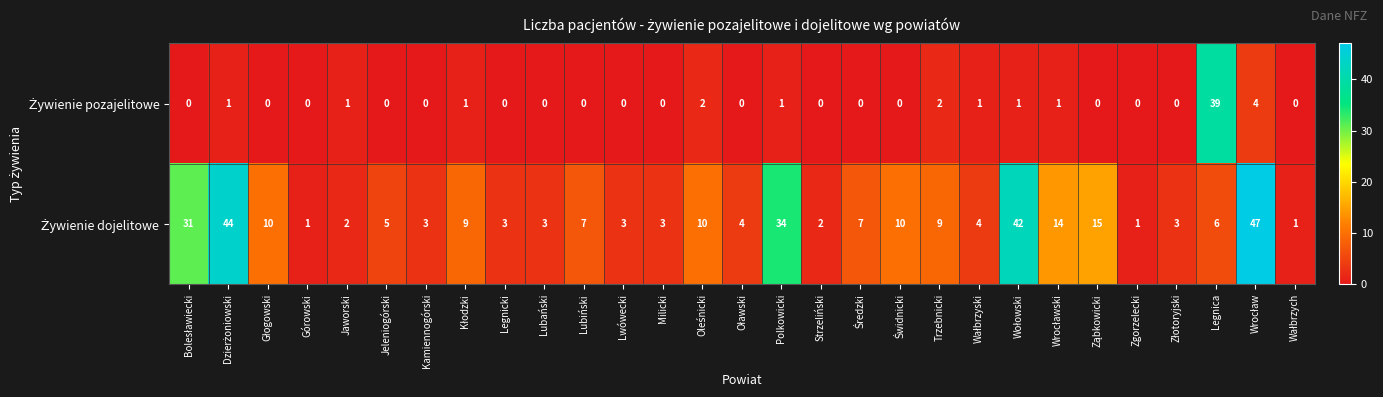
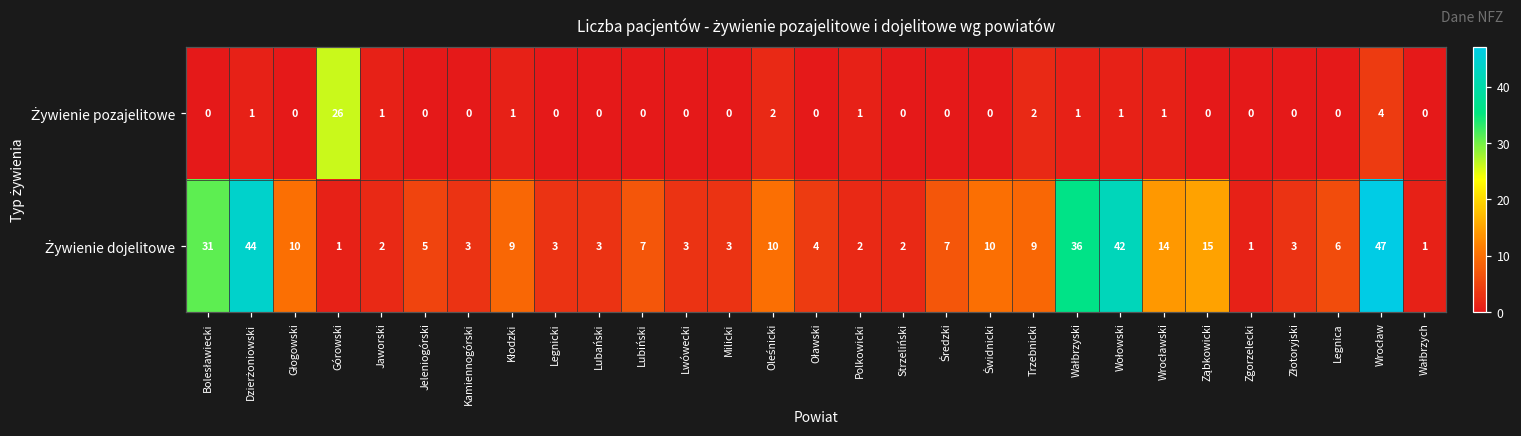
Żywienie pozajelitowe, Górowski: 0 -> 26
Żywienie pozajelitowe, Legnica: 39 -> 0
Żywienie dojelitowe, Polkowicki: 34 -> 2
Żywienie dojelitowe, Wałbrzyski: 4 -> 36
